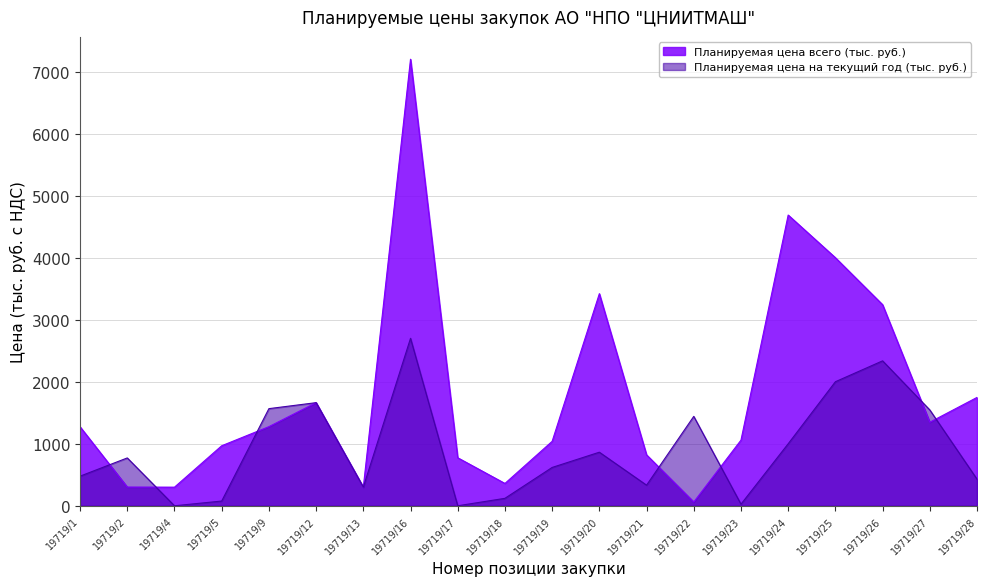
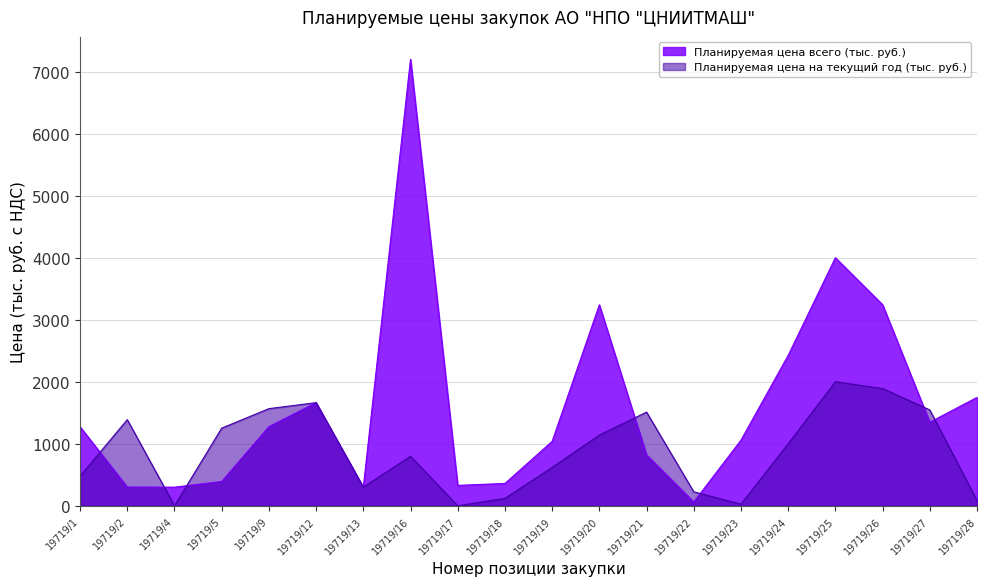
Планируемая цена на текущий год (тыс. руб.), 19719/2: 800 -> 1400
Планируемая цена всего (тыс. руб.), 19719/5: 1000 -> 400
Планируемая цена на текущий год (тыс. руб.), 19719/5: 100 -> 1300
Планируемая цена на текущий год (тыс. руб.), 19719/16: 2700 -> 800
Планируемая цена всего (тыс. руб.), 19719/17: 800 -> 300
Планируемая цена всего (тыс. руб.), 19719/20: 3400 -> 3200
Планируемая цена на текущий год (тыс. руб.), 19719/20: 900 -> 1100
Планируемая цена на текущий год (тыс. руб.), 19719/21: 300 -> 1500
Планируемая цена на текущий год (тыс. руб.), 19719/22: 1400 -> 200
Планируемая цена всего (тыс. руб.), 19719/24: 4700 -> 2400
Планируемая цена на текущий год (тыс. руб.), 19719/26: 2300 -> 1900
Планируемая цена на текущий год (тыс. руб.), 19719/28: 400 -> 100
